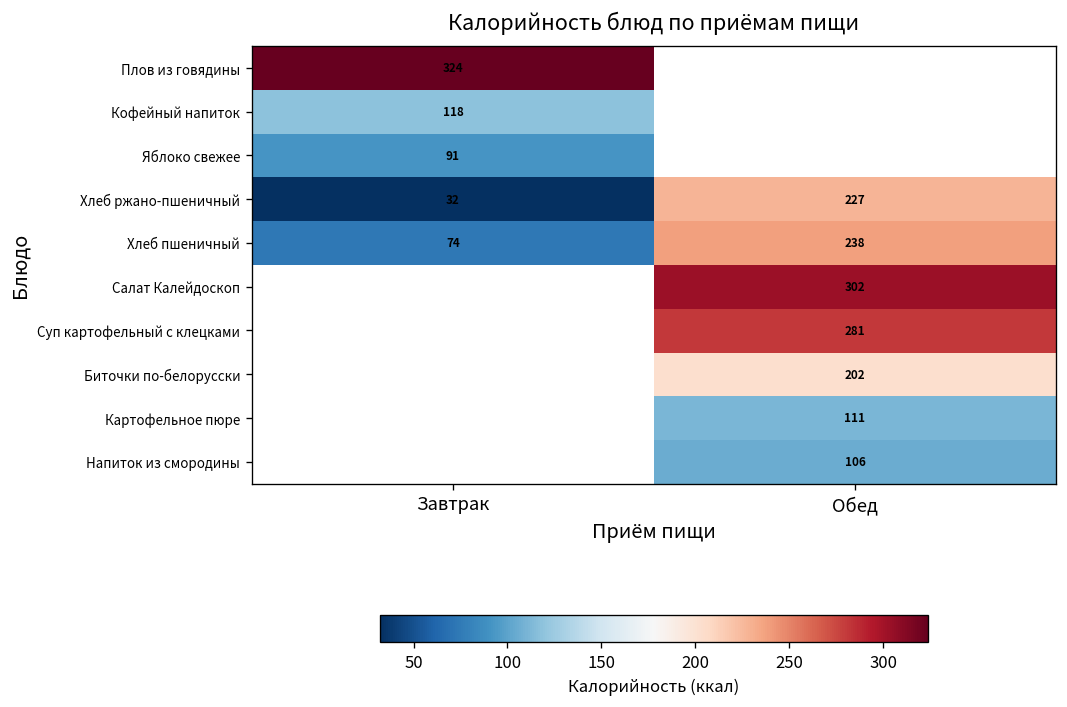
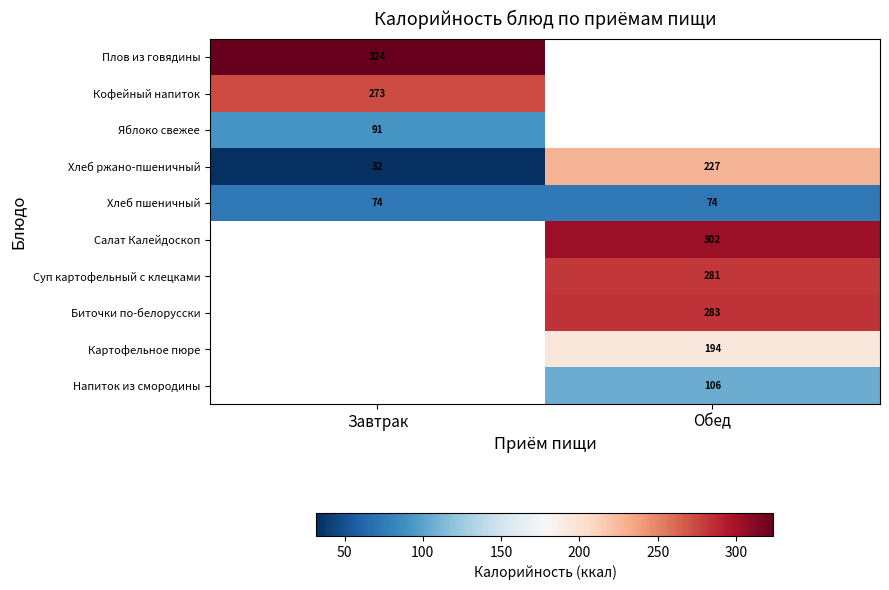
Кофейный напиток, Завтрак: 118 -> 273
Хлеб пшеничный, Обед: 238 -> 74
Биточки по-белорусски, Обед: 202 -> 283
Картофельное пюре, Обед: 111 -> 194
